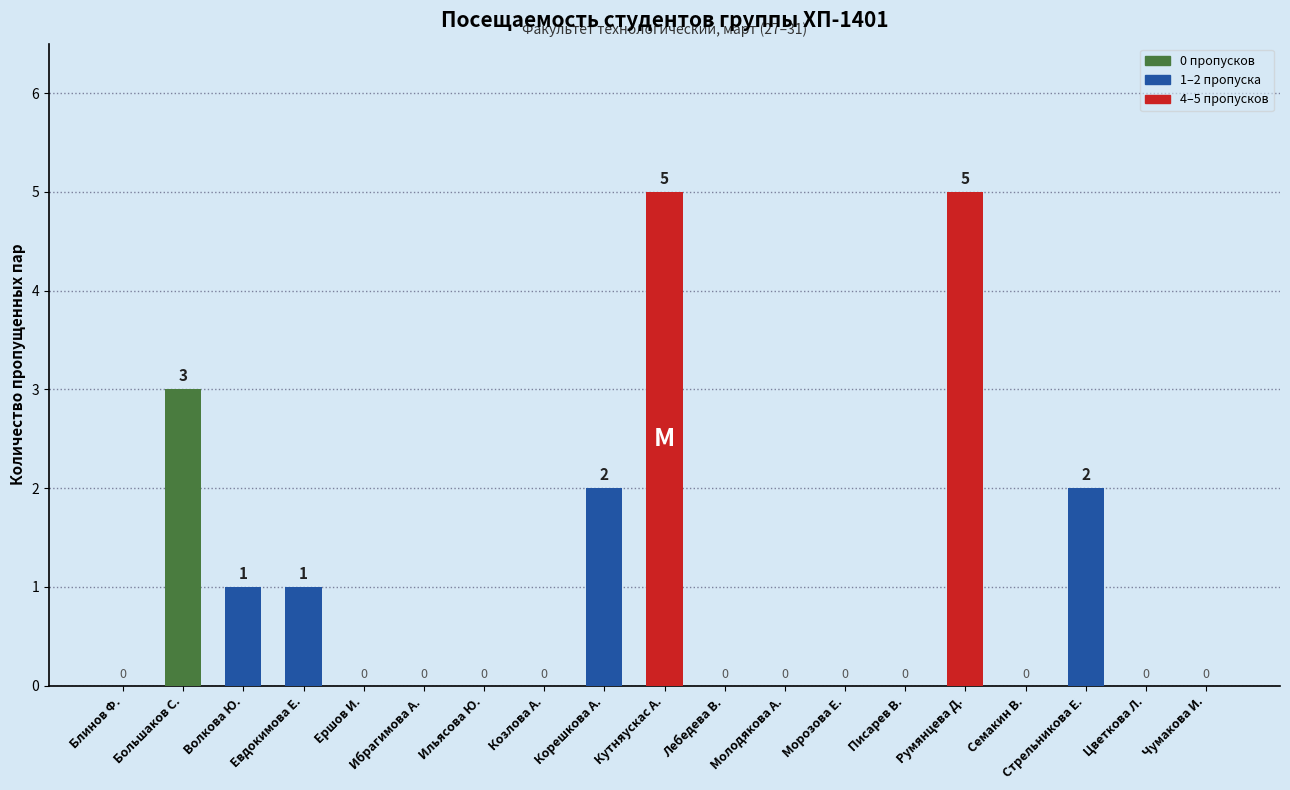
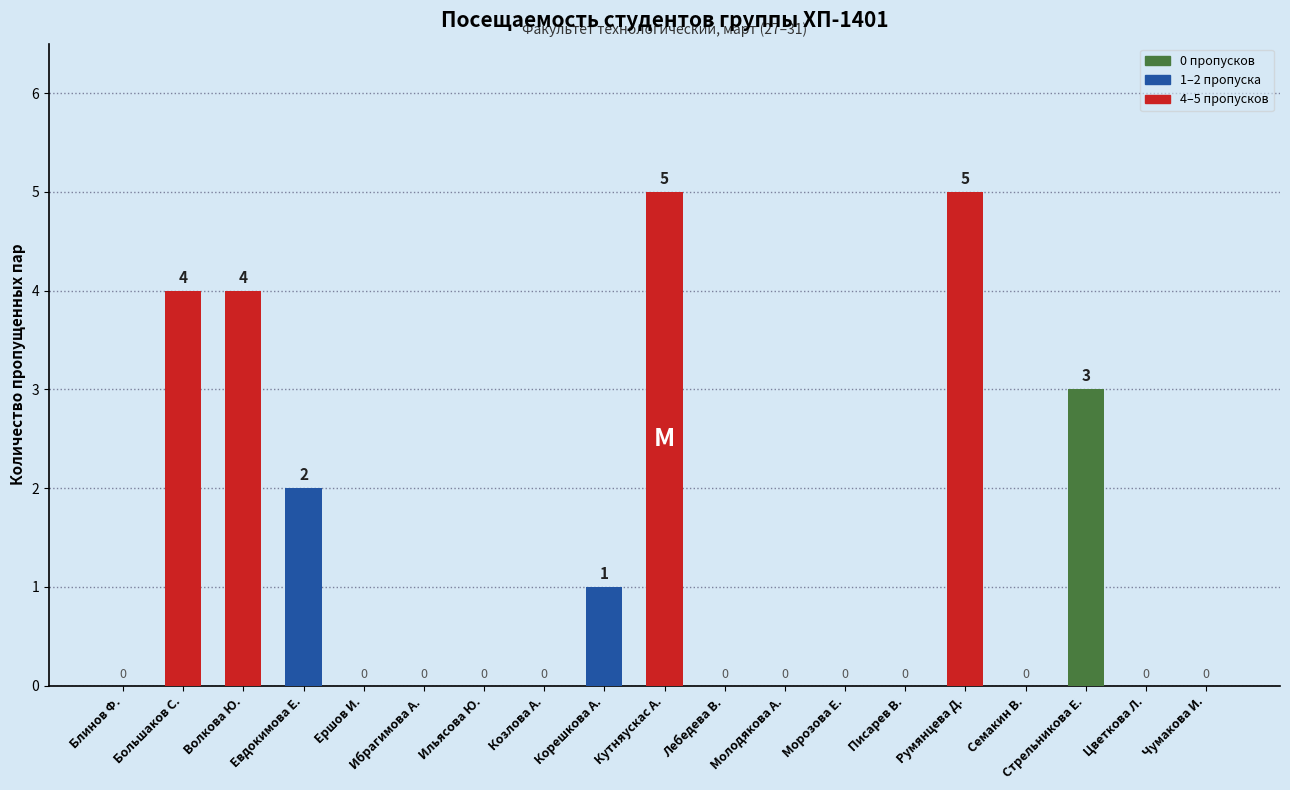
Большаков С.: 3 -> 4
Волкова Ю.: 1 -> 4
Евдокимова Е.: 1 -> 2
Корешкова А.: 2 -> 1
Стрельникова Е.: 2 -> 3
